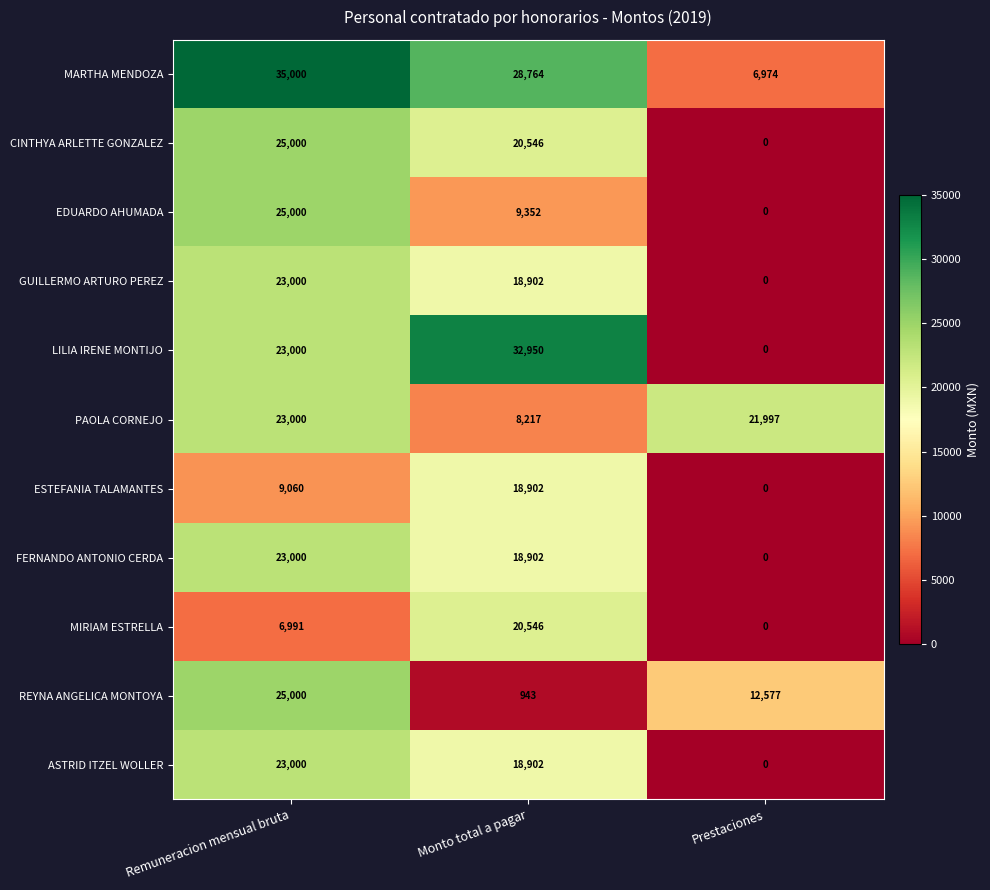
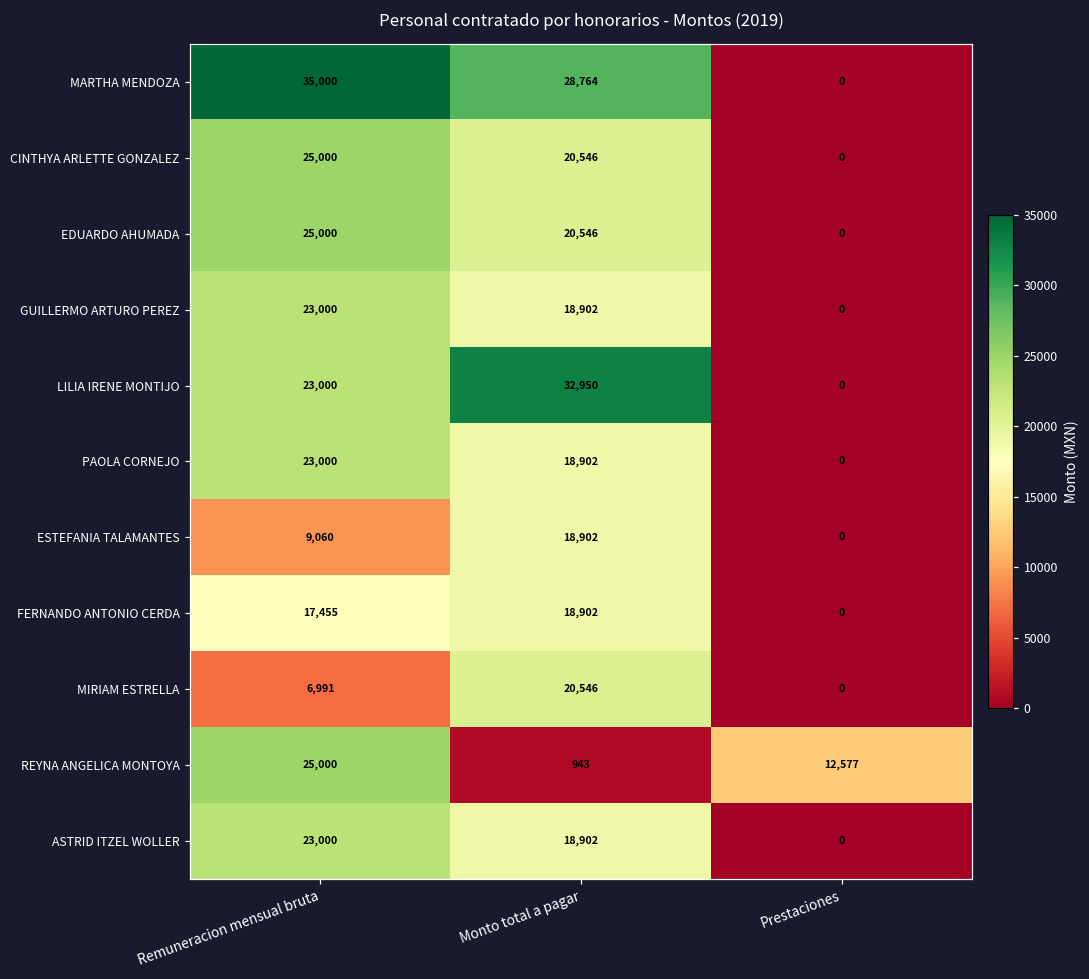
MARTHA MENDOZA, Prestaciones: 6,974 -> 0
EDUARDO AHUMADA, Monto total a pagar: 9,352 -> 20,546
PAOLA CORNEJO, Monto total a pagar: 8,217 -> 18,902
PAOLA CORNEJO, Prestaciones: 21,997 -> 0
FERNANDO ANTONIO CERDA, Remuneracion mensual bruta: 23,000 -> 17,455
